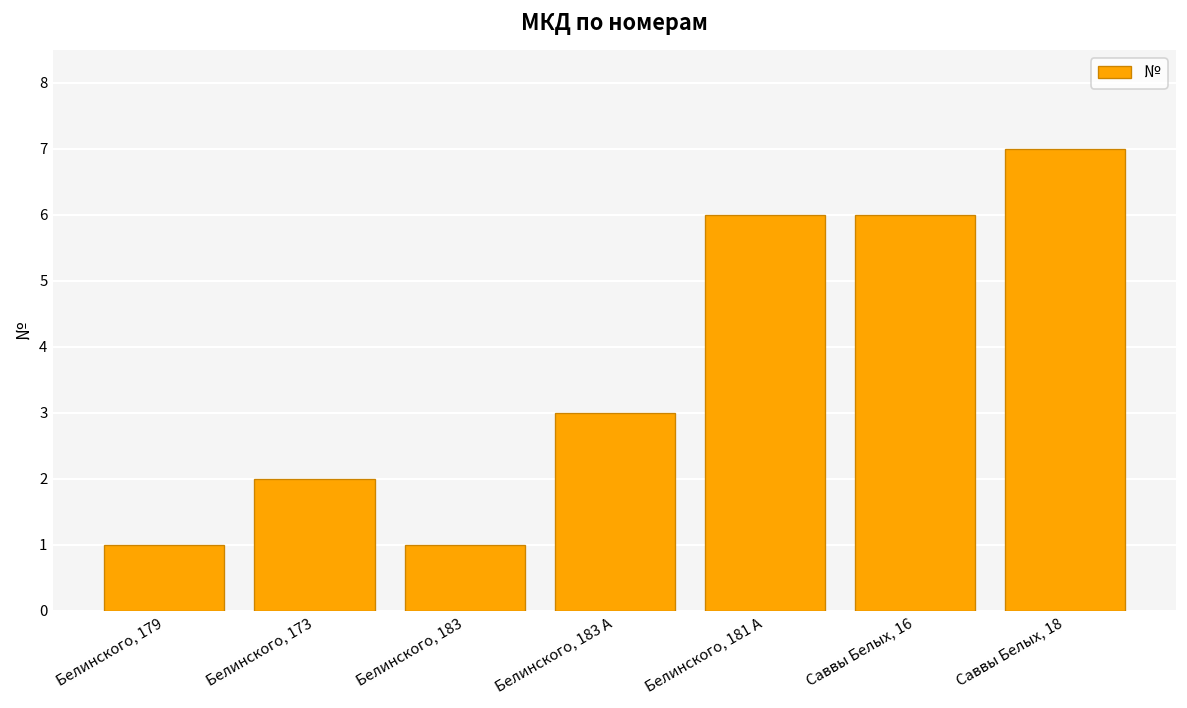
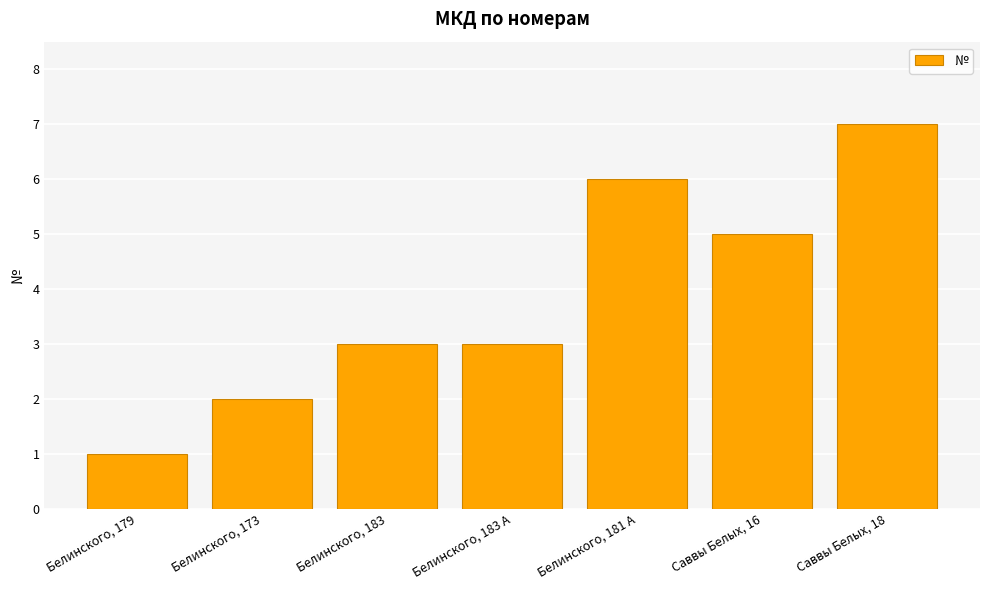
Белинского, 183: 1 -> 3
Саввы Белых, 16: 6 -> 5
